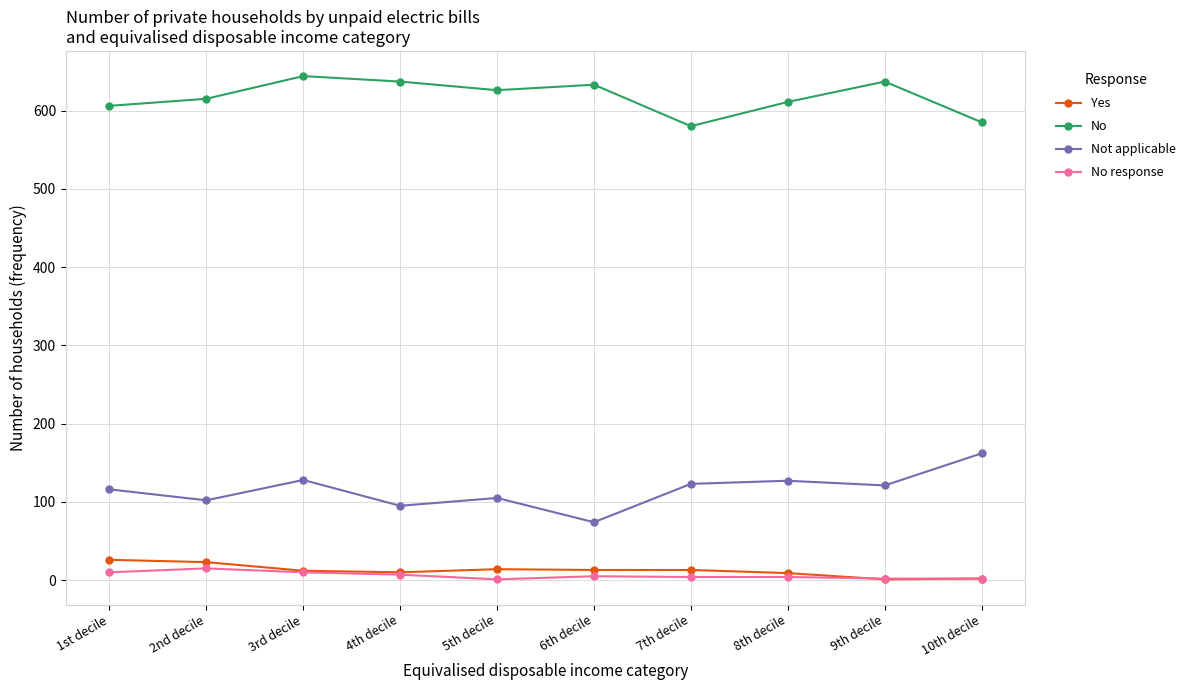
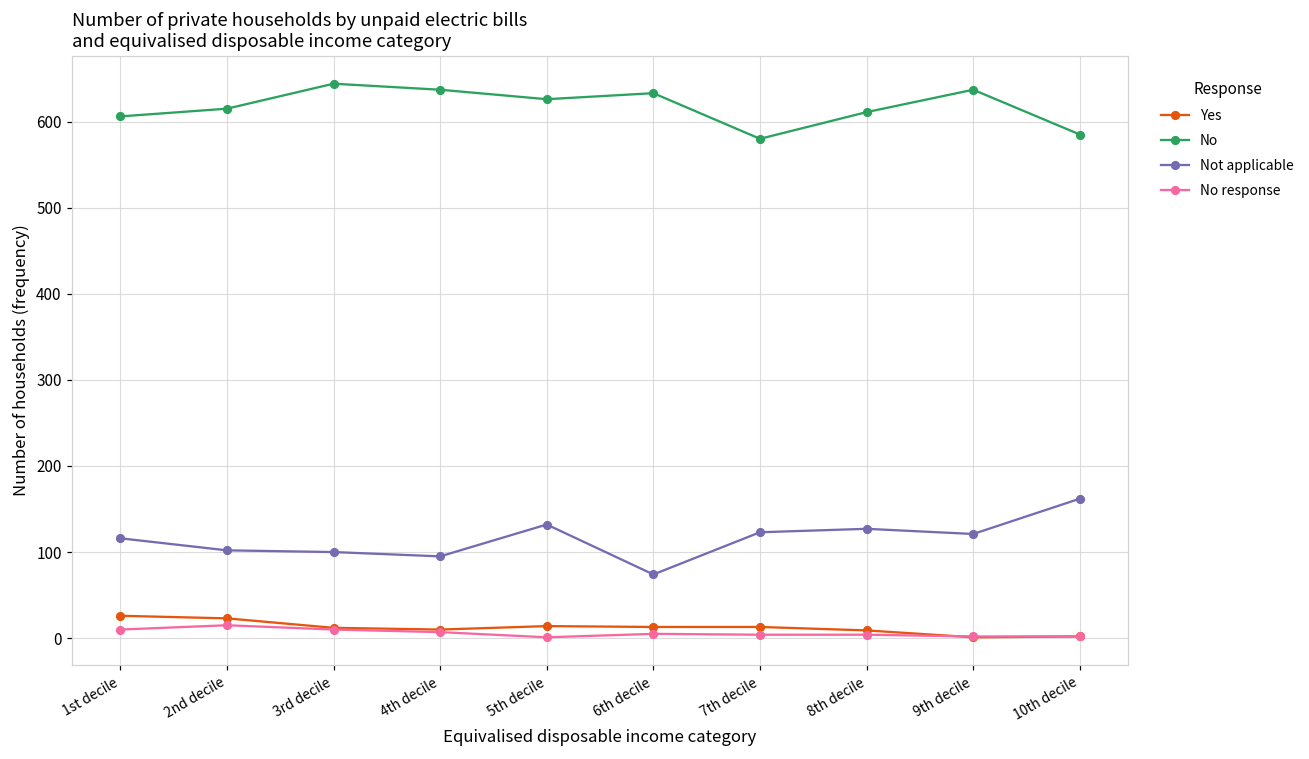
Not applicable, 3rd decile: 130 -> 100
Not applicable, 5th decile: 110 -> 130
